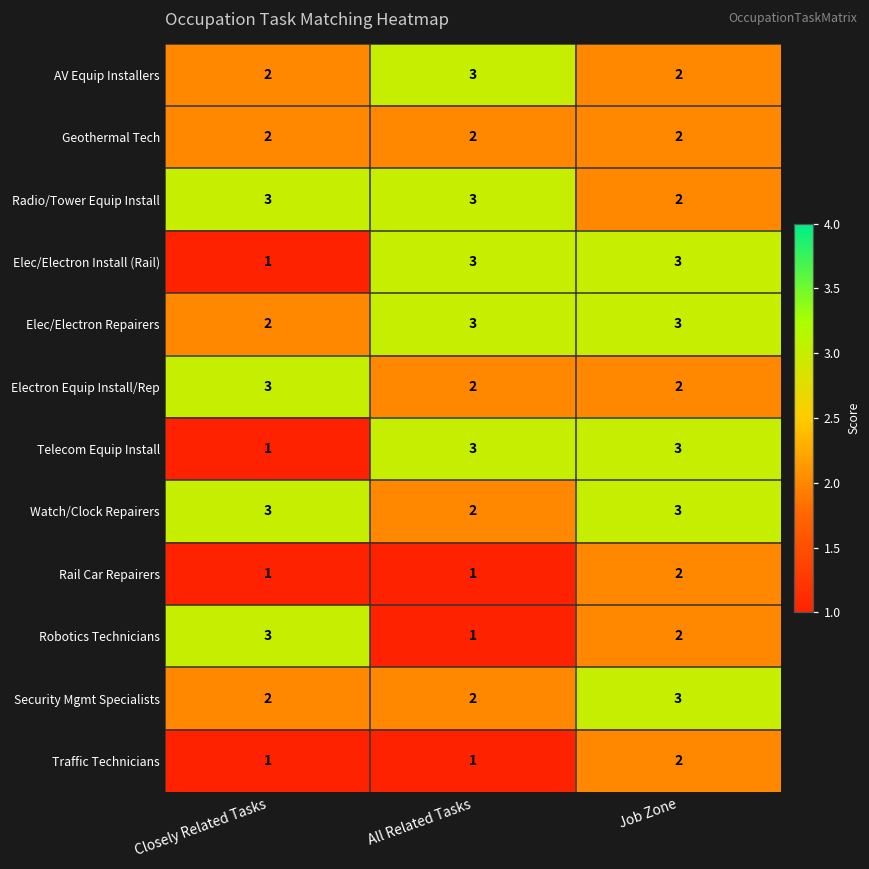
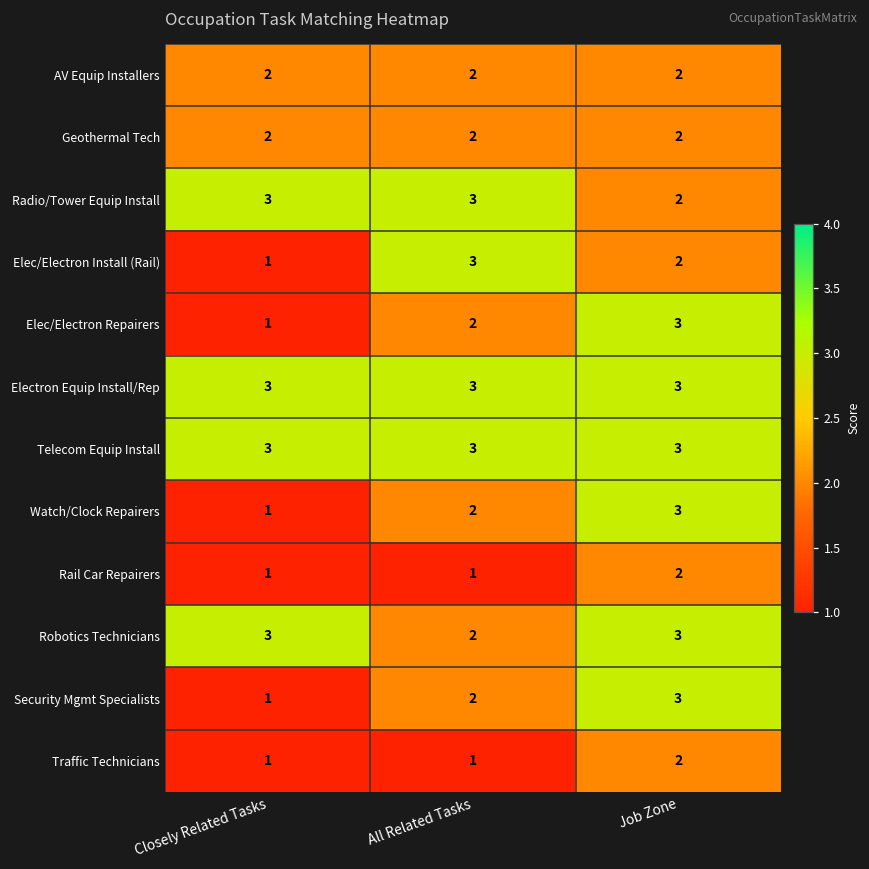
AV Equip Installers, All Related Tasks: 3 -> 2
Elec/Electron Install (Rail), Job Zone: 3 -> 2
Elec/Electron Repairers, Closely Related Tasks: 2 -> 1
Elec/Electron Repairers, All Related Tasks: 3 -> 2
Electron Equip Install/Rep, All Related Tasks: 2 -> 3
Electron Equip Install/Rep, Job Zone: 2 -> 3
Telecom Equip Install, Closely Related Tasks: 1 -> 3
Watch/Clock Repairers, Closely Related Tasks: 3 -> 1
Robotics Technicians, All Related Tasks: 1 -> 2
Robotics Technicians, Job Zone: 2 -> 3
Security Mgmt Specialists, Closely Related Tasks: 2 -> 1
